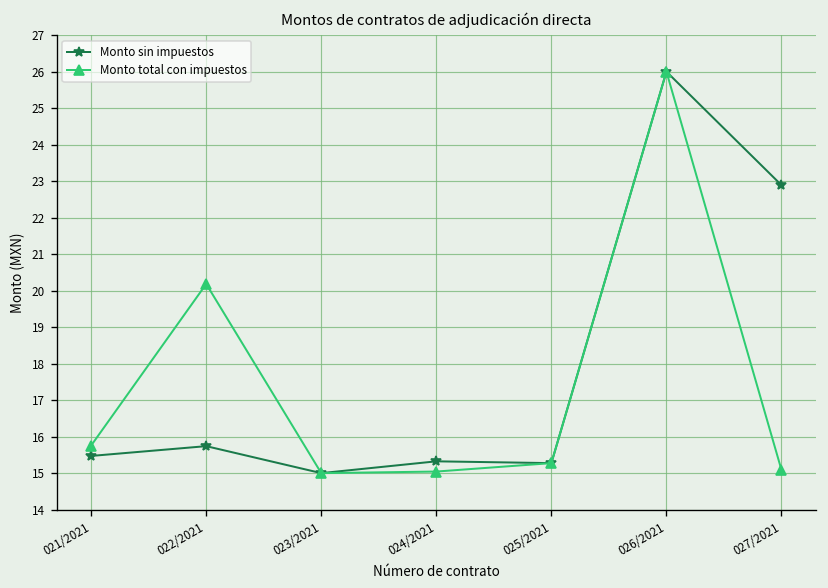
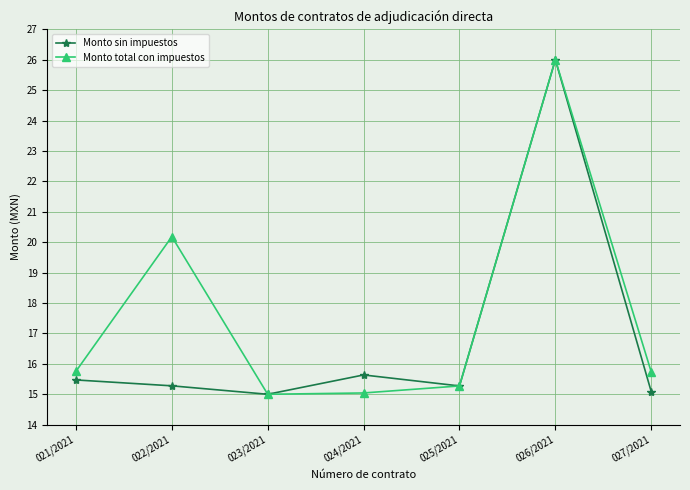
Monto sin impuestos, 022/2021: 15.7 -> 15.3
Monto sin impuestos, 024/2021: 15.3 -> 15.6
Monto sin impuestos, 027/2021: 22.9 -> 15.1
Monto total con impuestos, 027/2021: 15.1 -> 15.7
